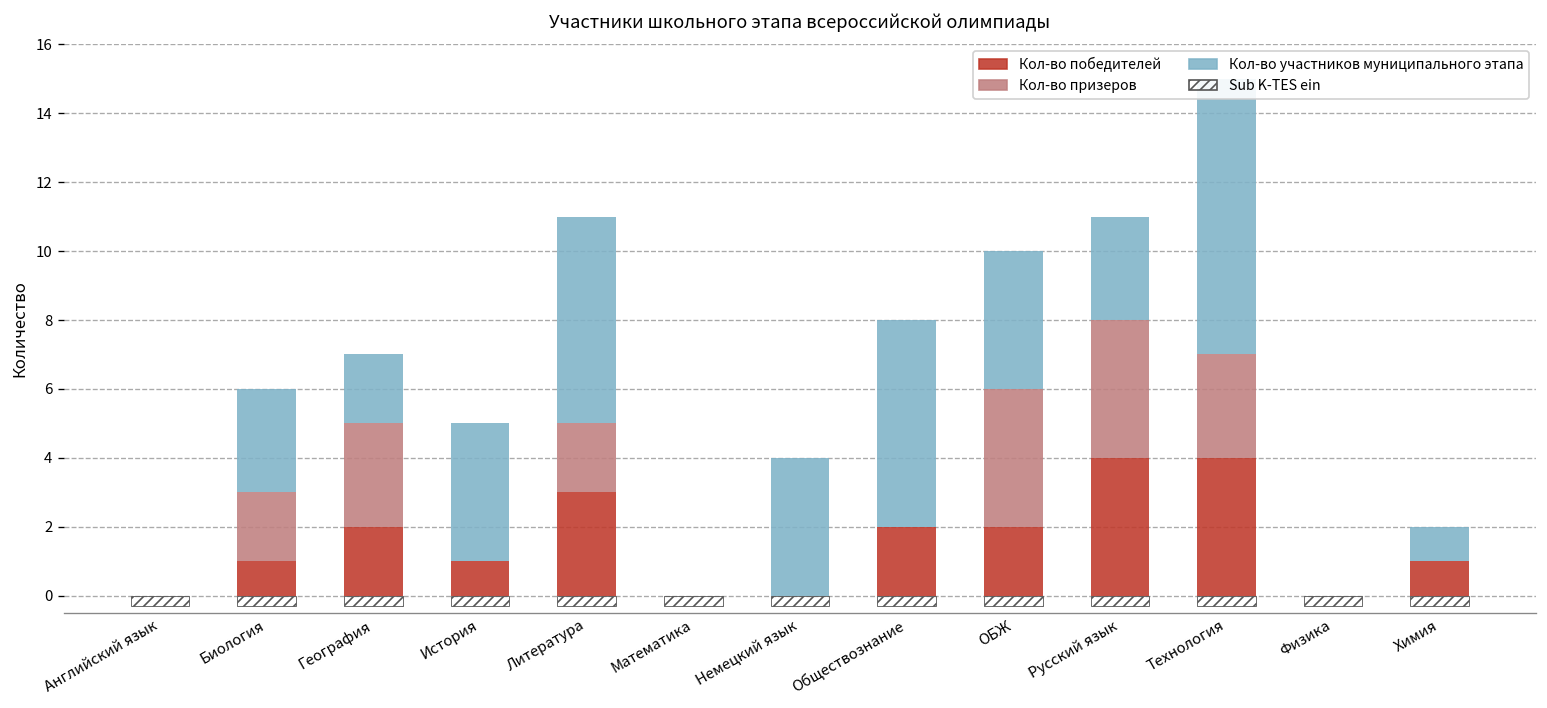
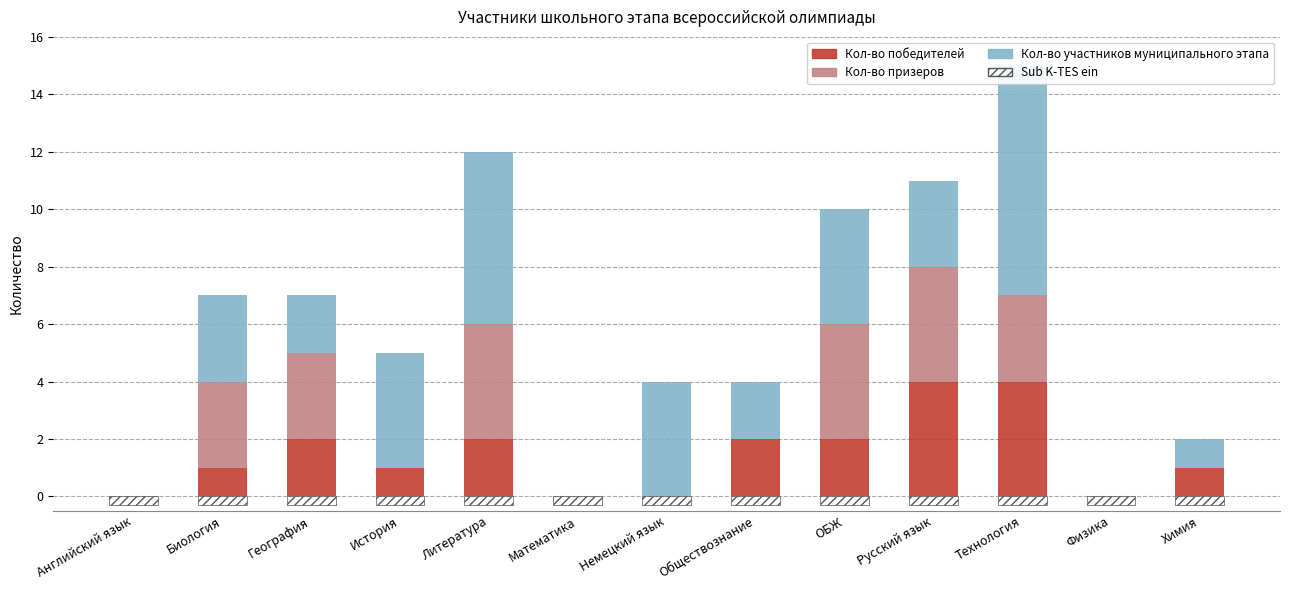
Кол-во призеров, Биология: 2 -> 3
Кол-во победителей, Литература: 3 -> 2
Кол-во призеров, Литература: 2 -> 4
Кол-во участников муниципального этапа, Обществознание: 6 -> 2
